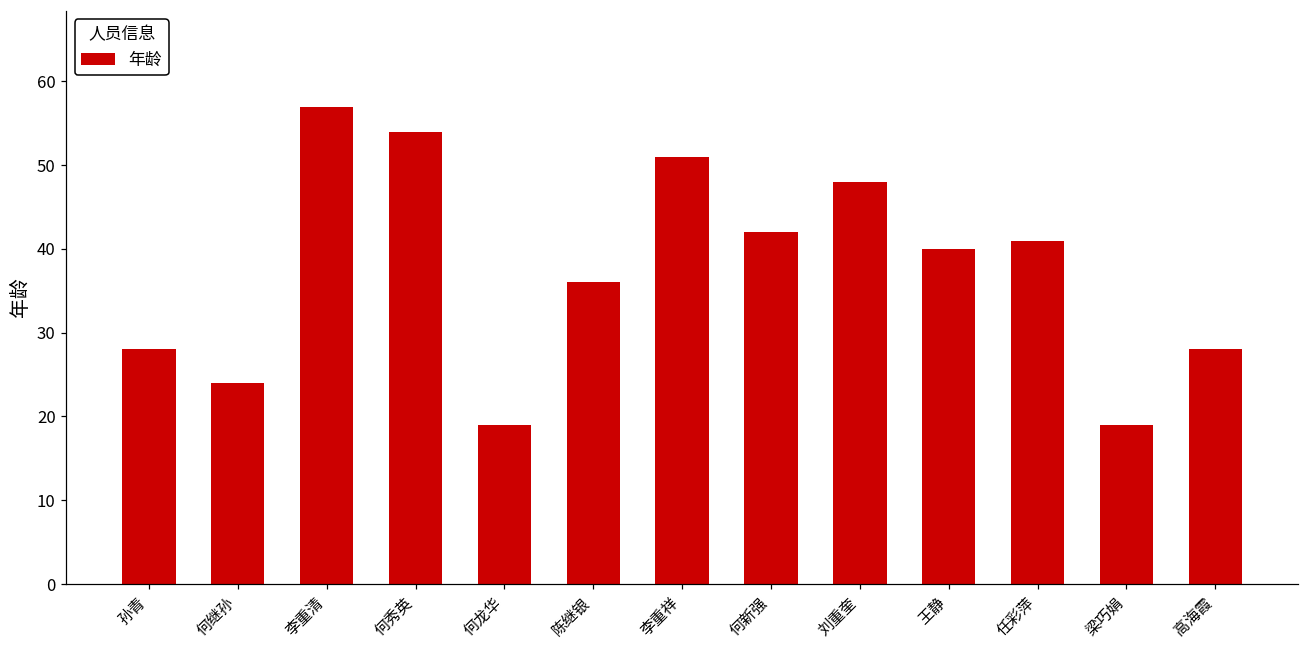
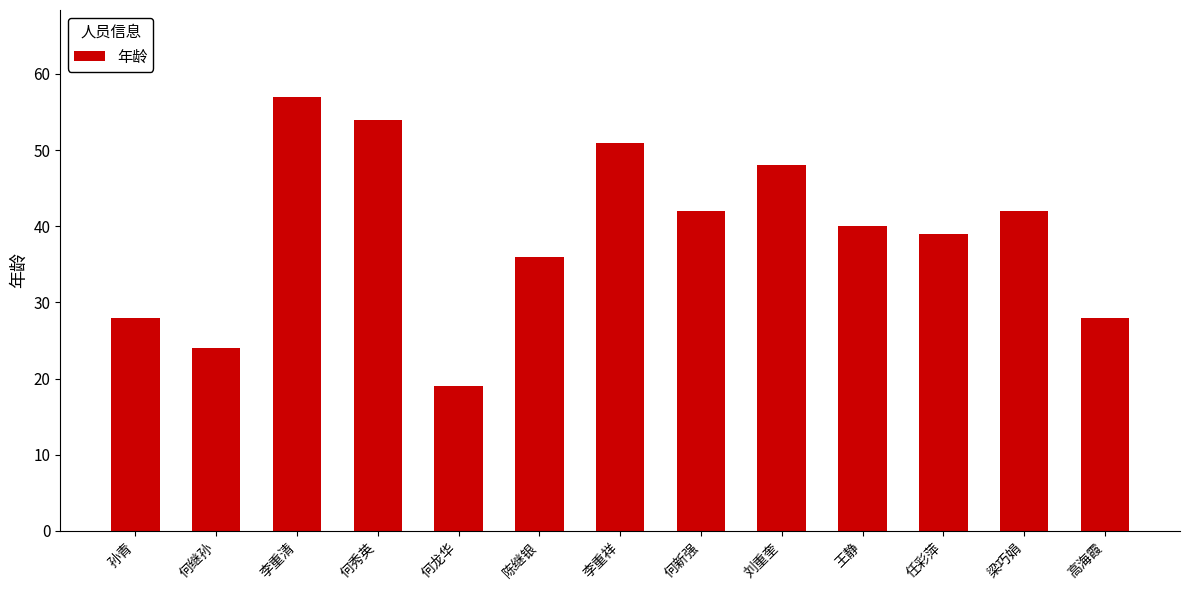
任彩萍: 41 -> 39
梁巧娟: 19 -> 42
